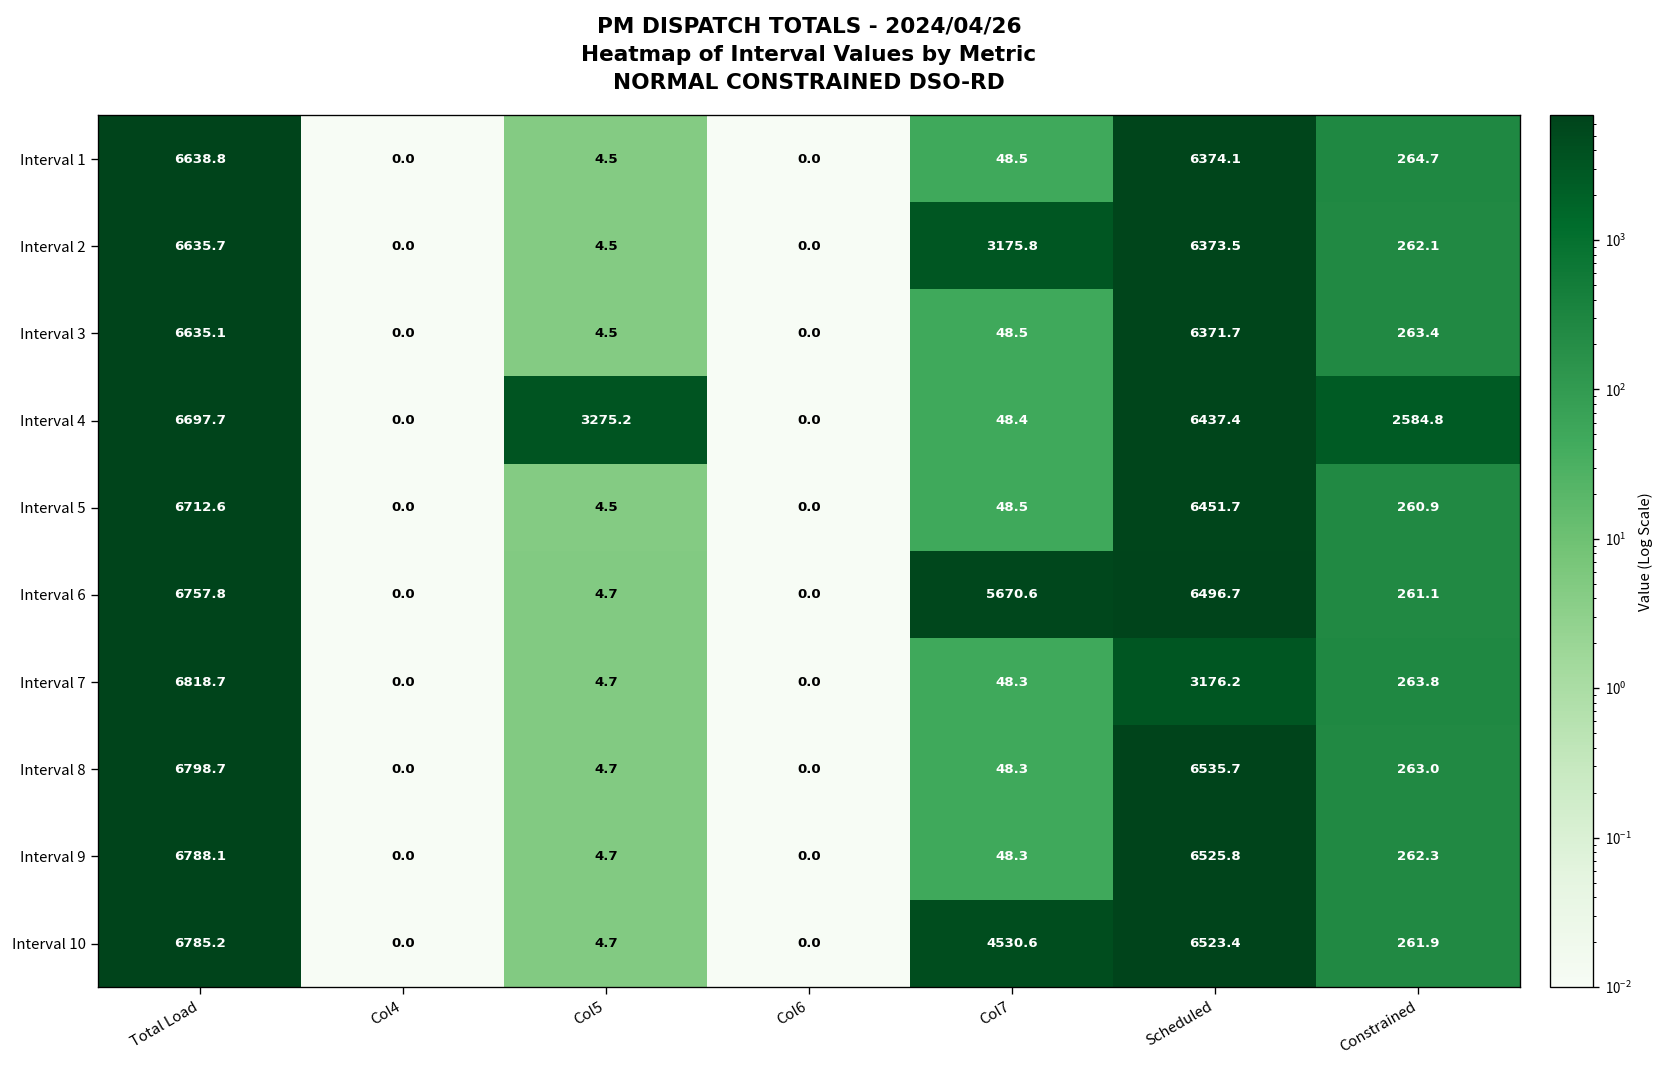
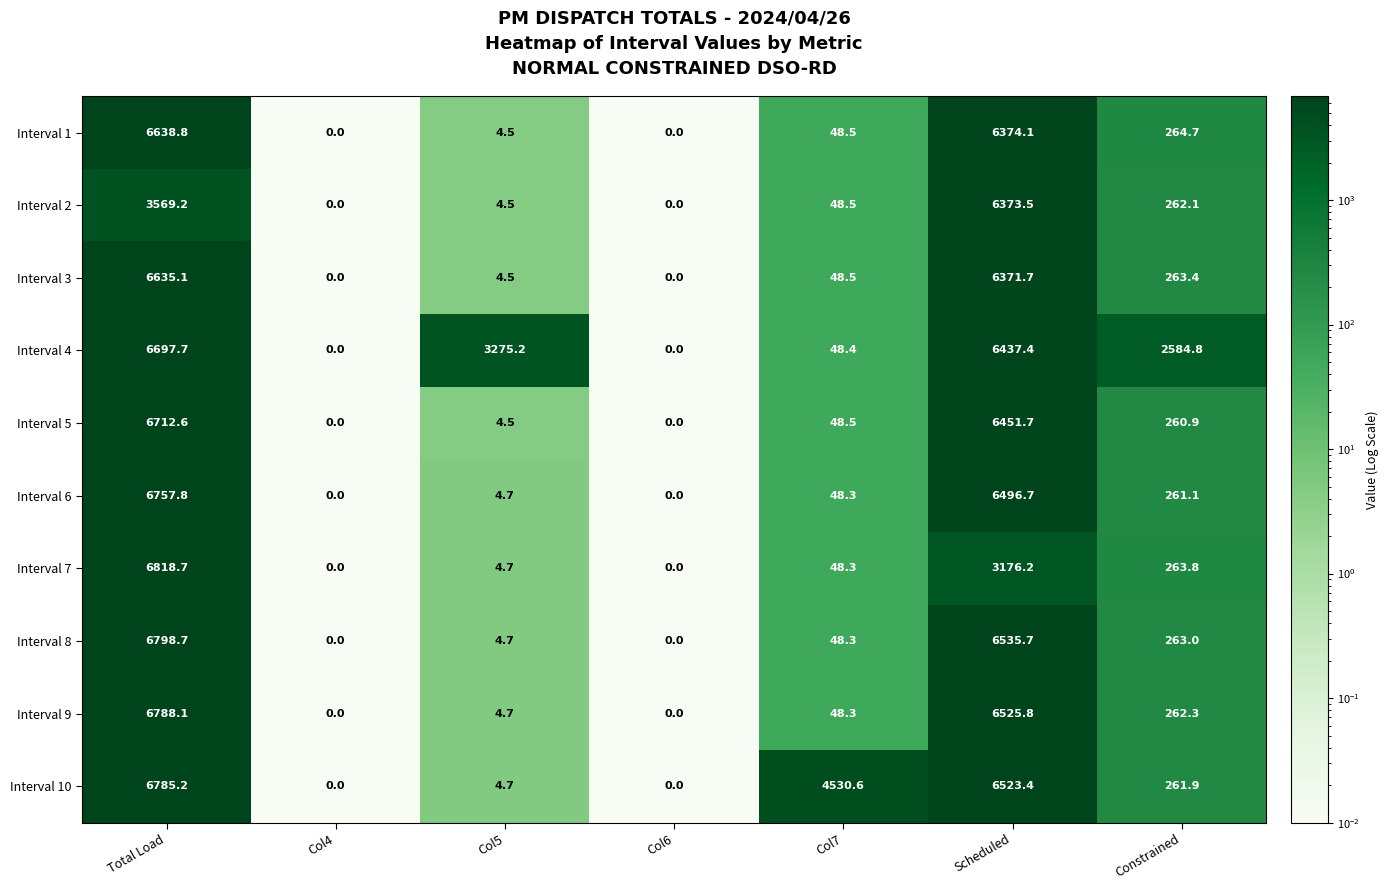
Interval 2, Total Load: 6635.7 -> 3569.2
Interval 2, Col7: 3175.8 -> 48.5
Interval 6, Col7: 5670.6 -> 48.3
